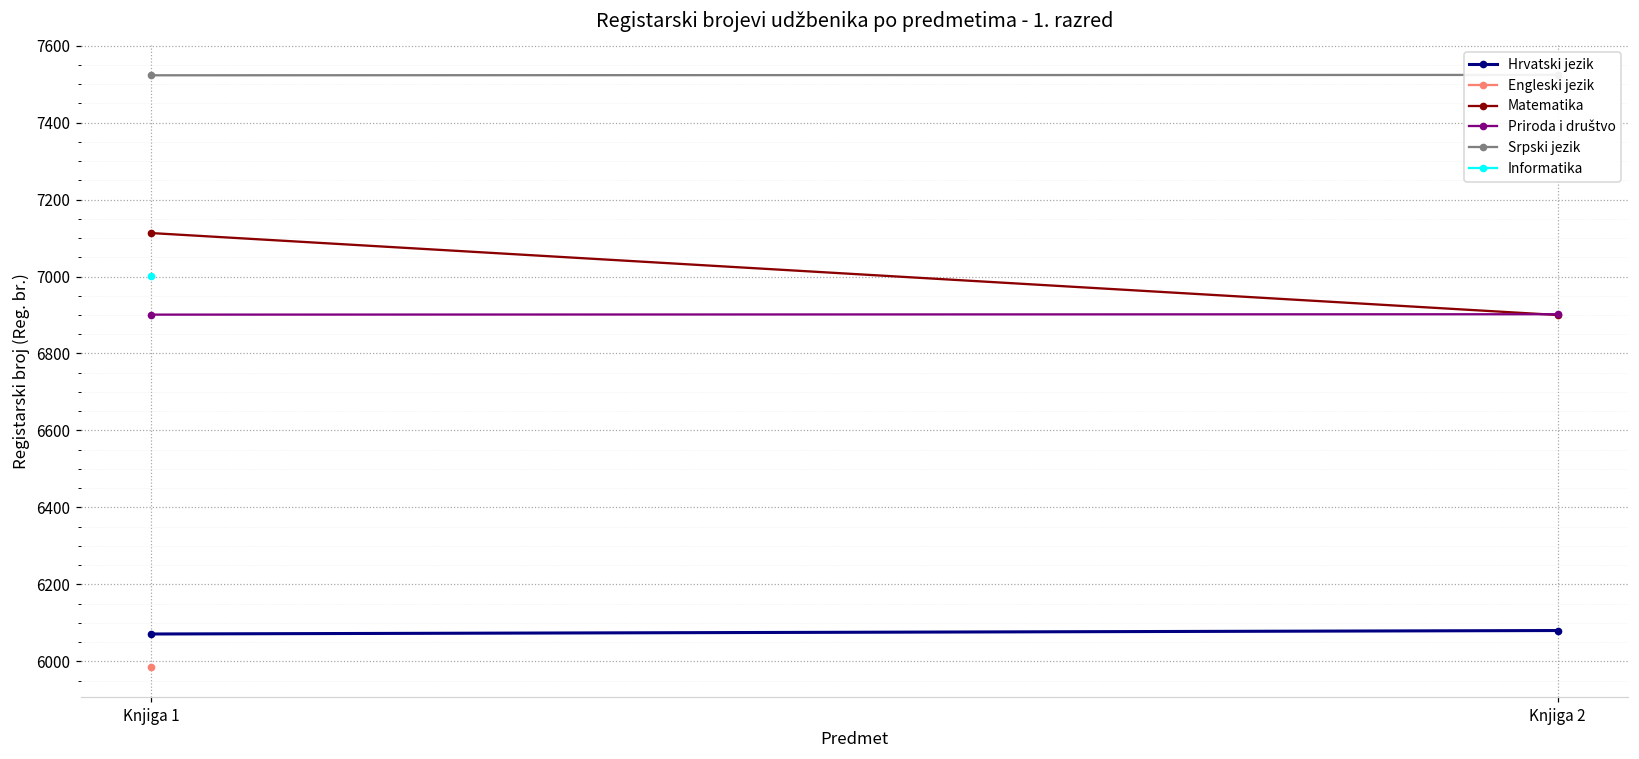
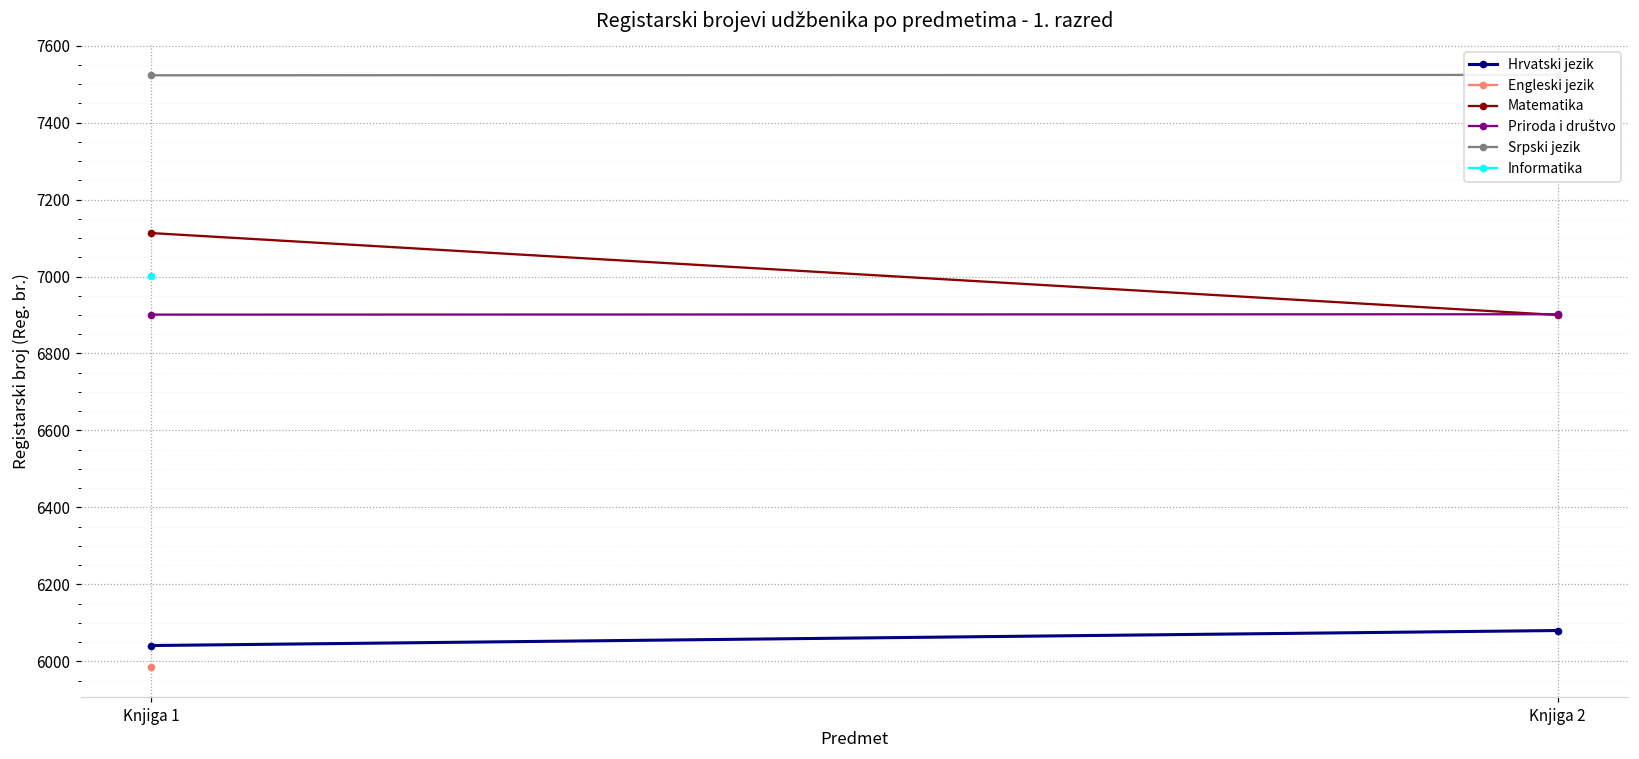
Hrvatski jezik, Knjiga 1: 6070 -> 6040
